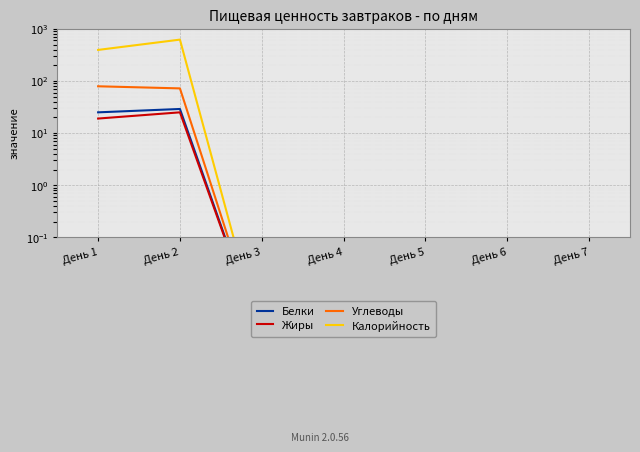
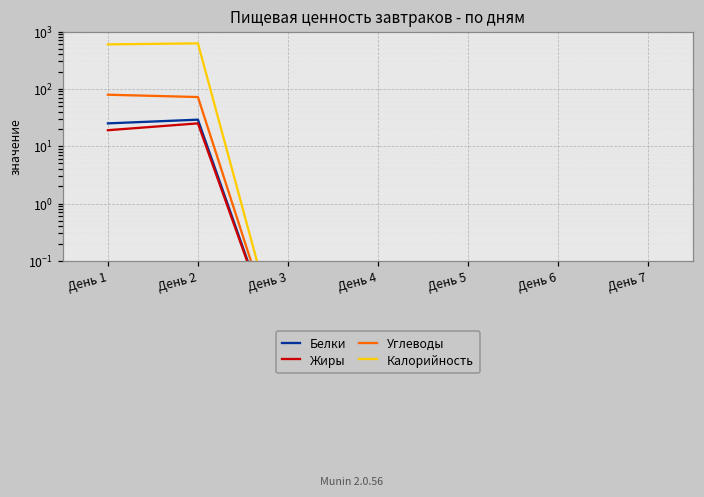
Калорийность, День 1: 400 -> 600
